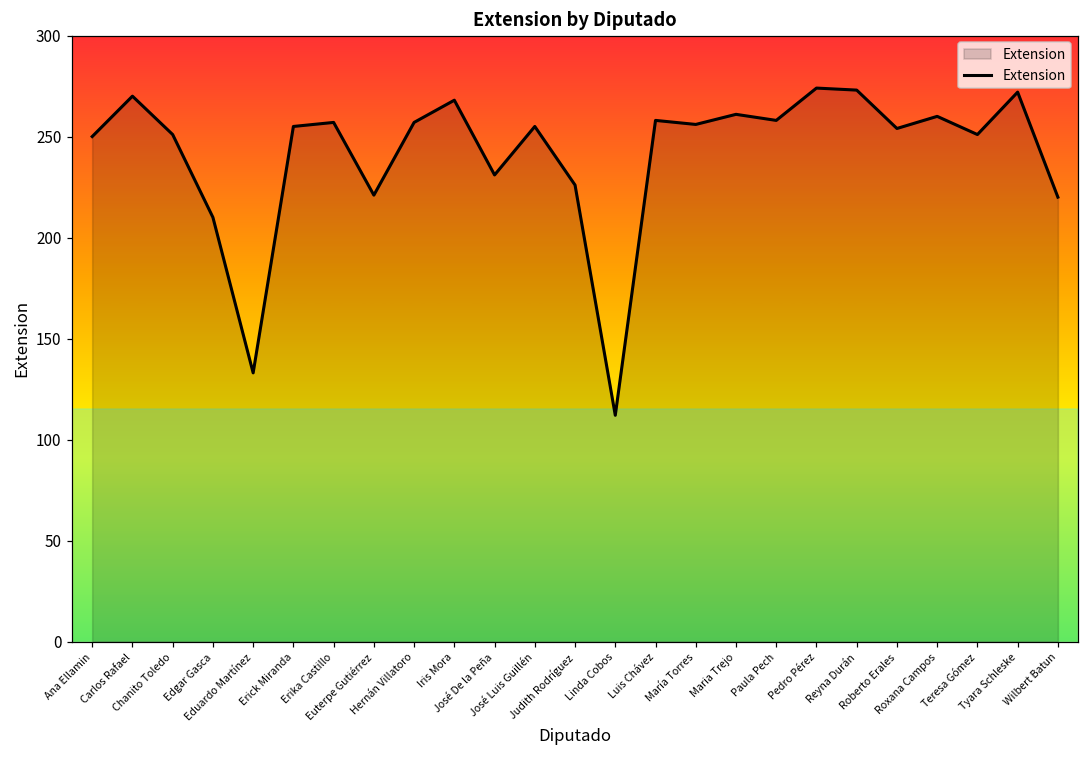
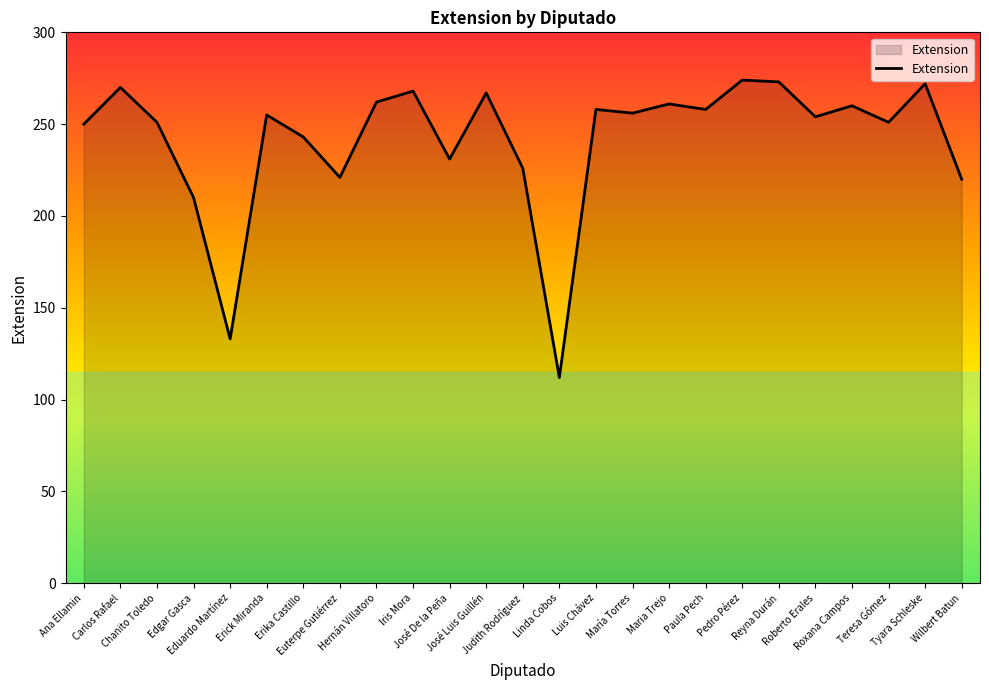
Erika Castillo: 257 -> 243
Hernán Villatoro: 257 -> 262
José Luis Guillén: 255 -> 267
